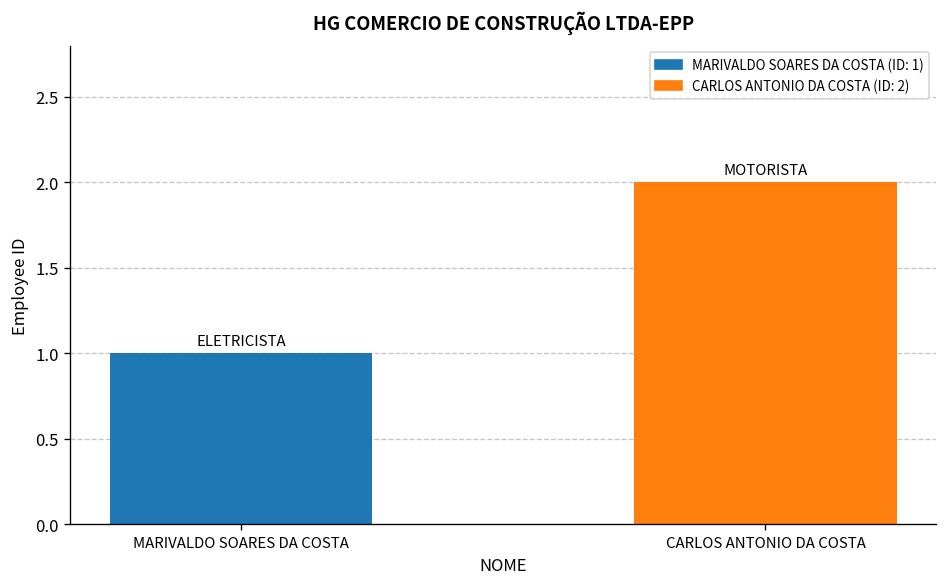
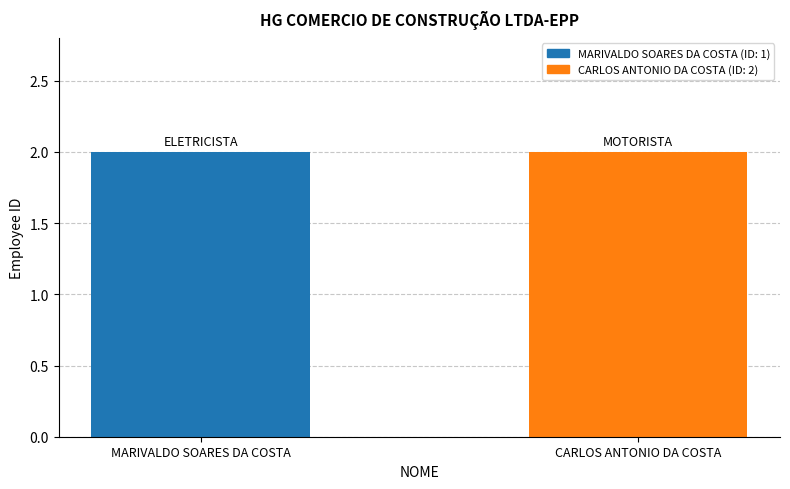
MARIVALDO SOARES DA COSTA: 1 -> 2
